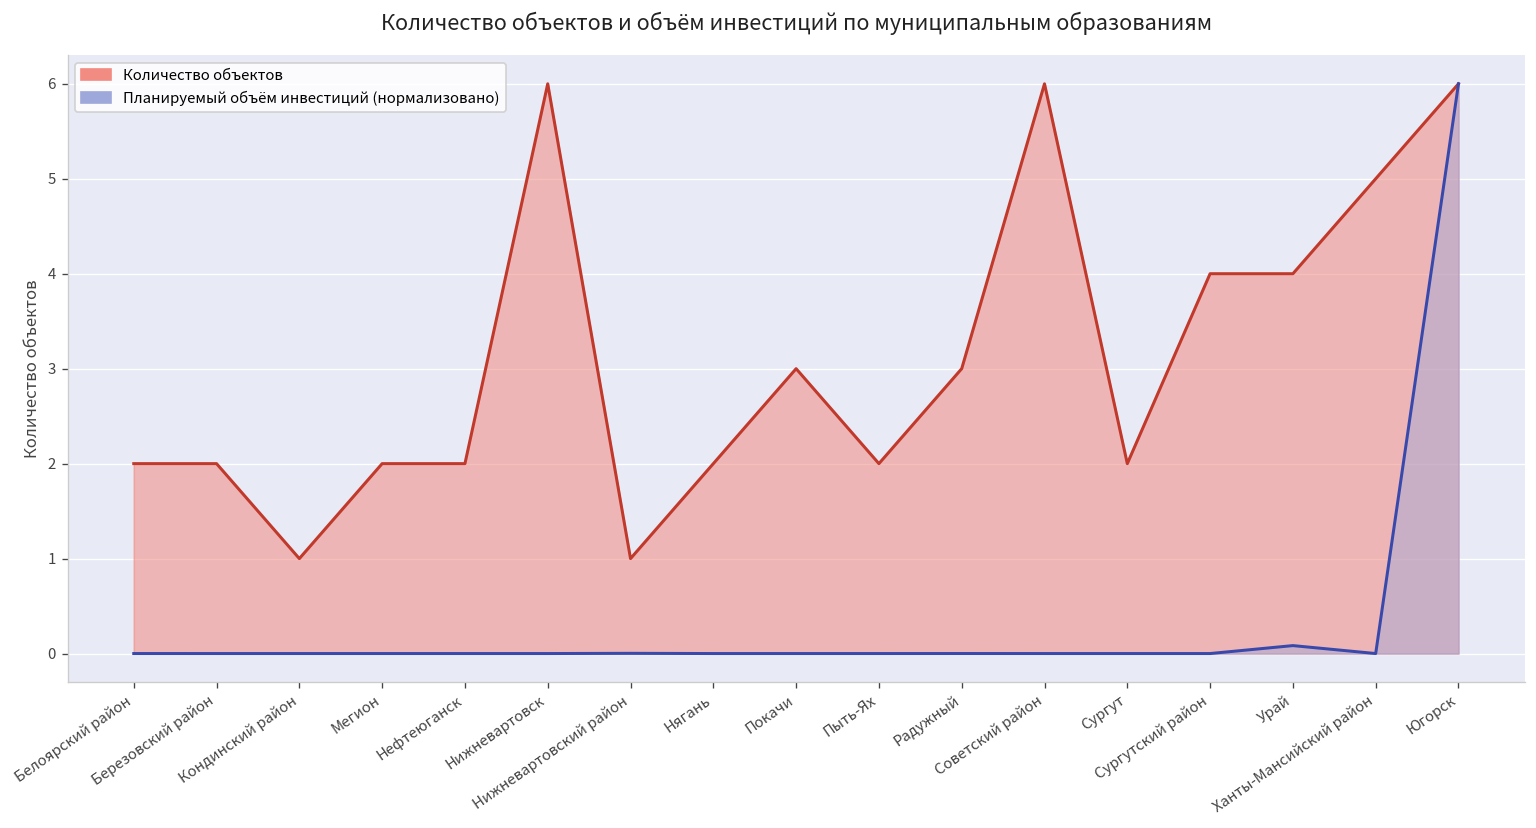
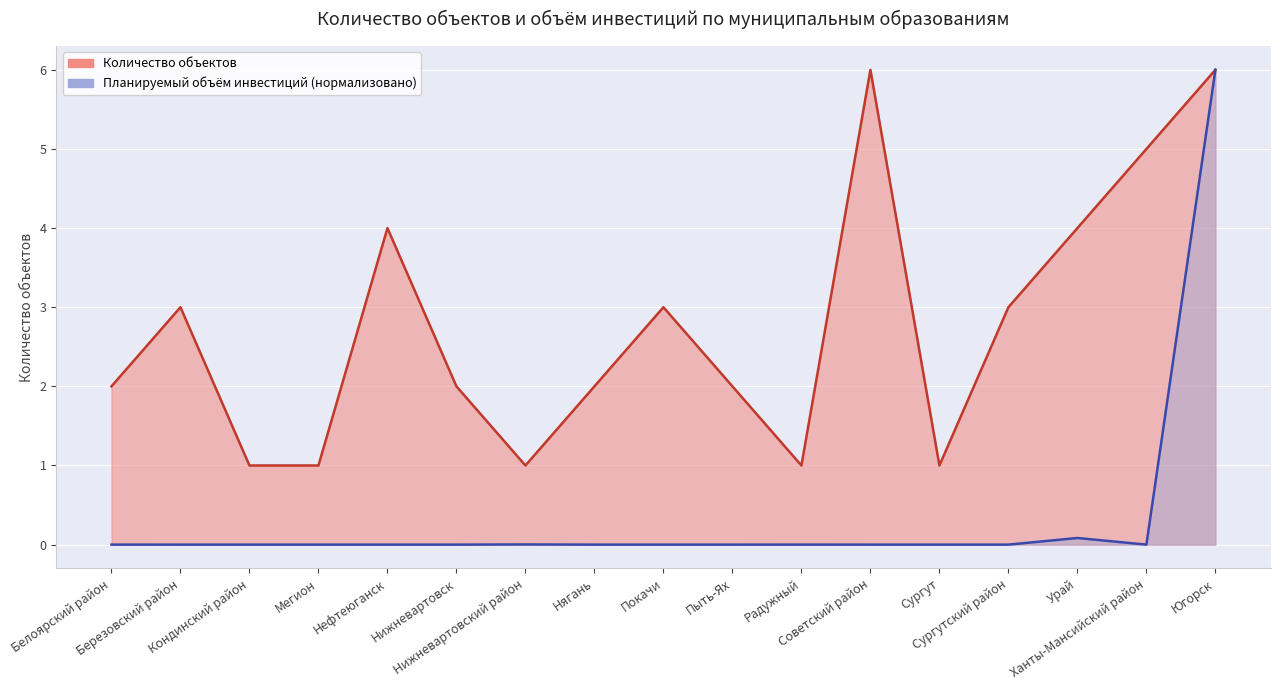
Количество объектов, Березовский район: 2 -> 3
Количество объектов, Мегион: 2 -> 1
Количество объектов, Нефтеюганск: 2 -> 4
Количество объектов, Нижневартовск: 6 -> 2
Количество объектов, Радужный: 3 -> 1
Количество объектов, Сургут: 2 -> 1
Количество объектов, Сургутский район: 4 -> 3
